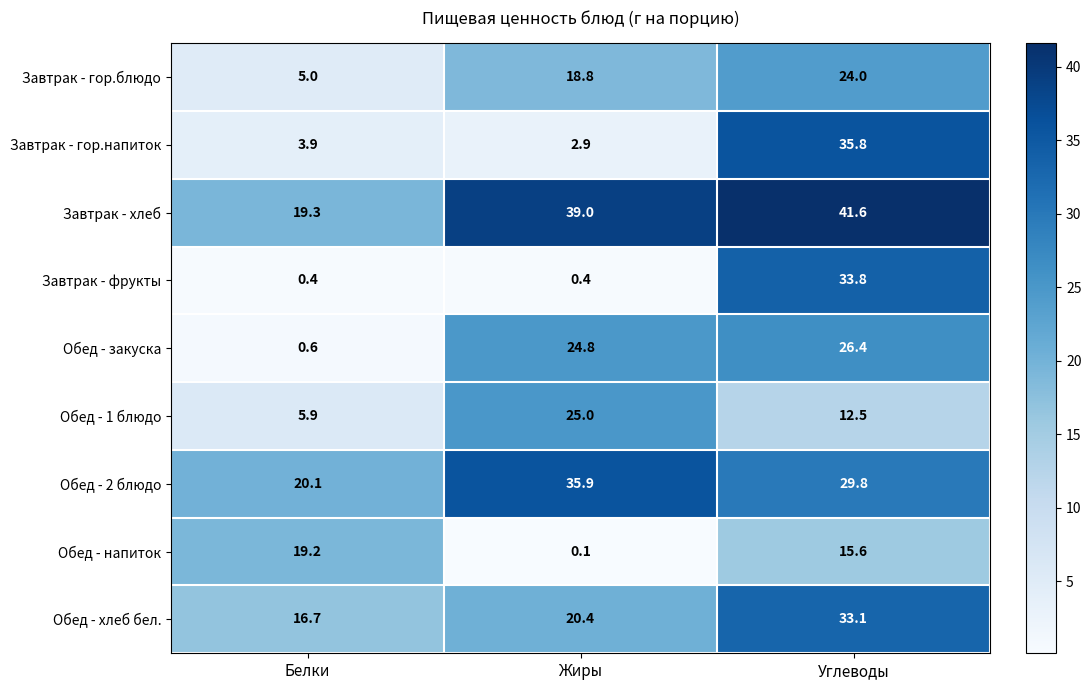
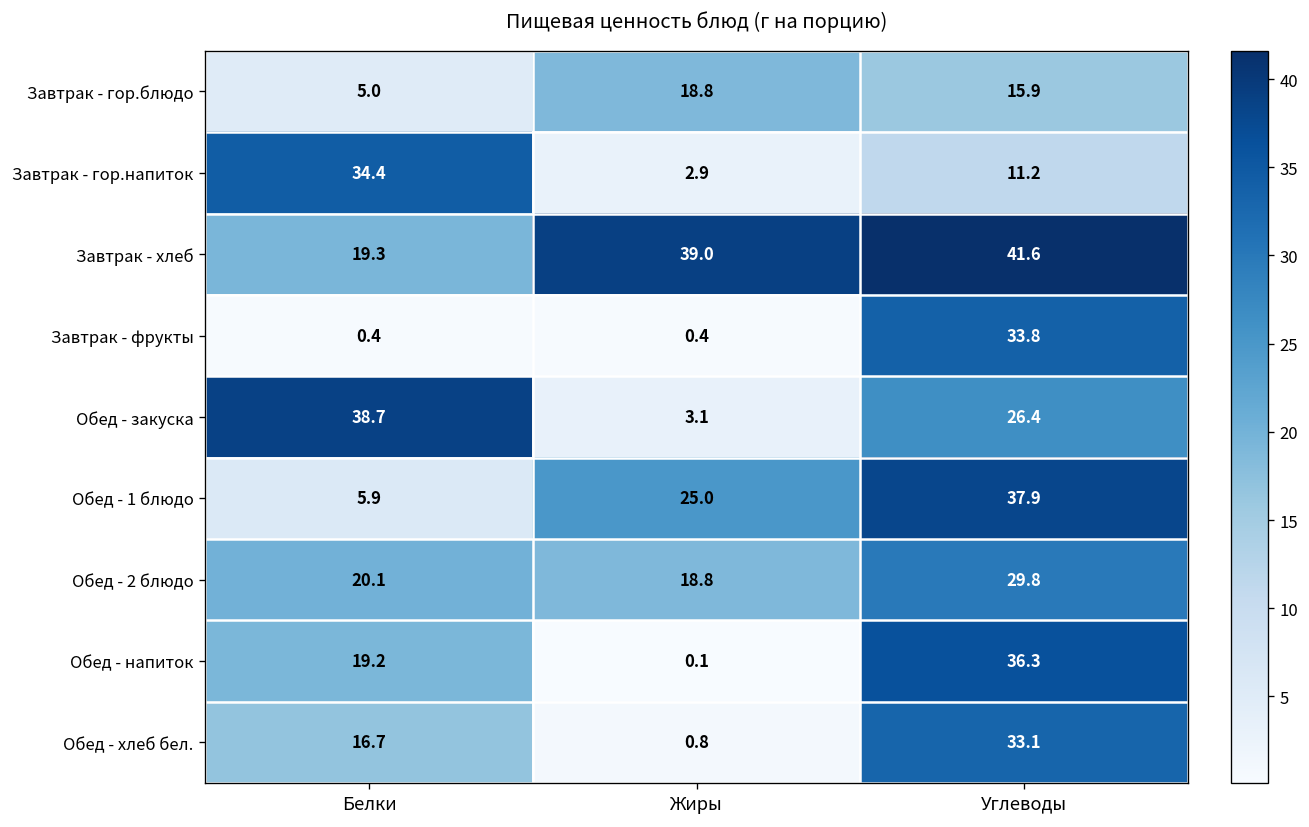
Завтрак - гор.блюдо, Углеводы: 24.0 -> 15.9
Завтрак - гор.напиток, Белки: 3.9 -> 34.4
Завтрак - гор.напиток, Углеводы: 35.8 -> 11.2
Обед - закуска, Белки: 0.6 -> 38.7
Обед - закуска, Жиры: 24.8 -> 3.1
Обед - 1 блюдо, Углеводы: 12.5 -> 37.9
Обед - 2 блюдо, Жиры: 35.9 -> 18.8
Обед - напиток, Углеводы: 15.6 -> 36.3
Обед - хлеб бел., Жиры: 20.4 -> 0.8
